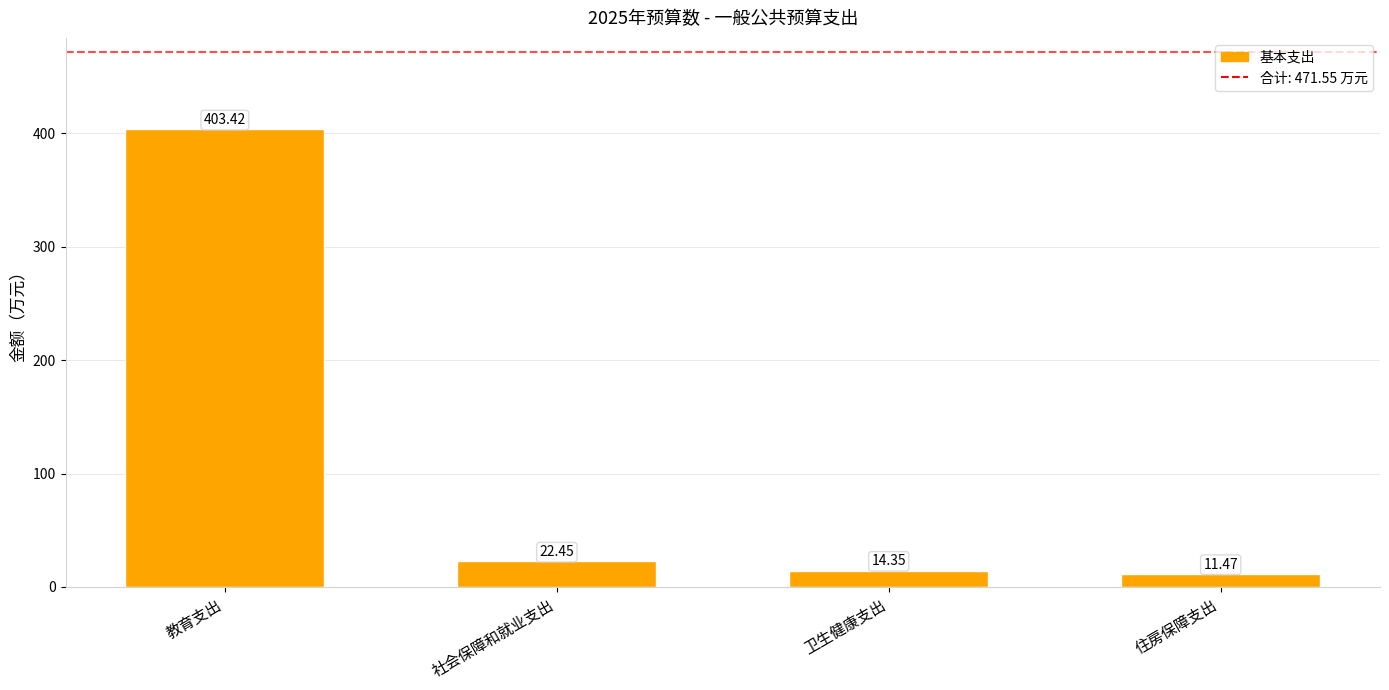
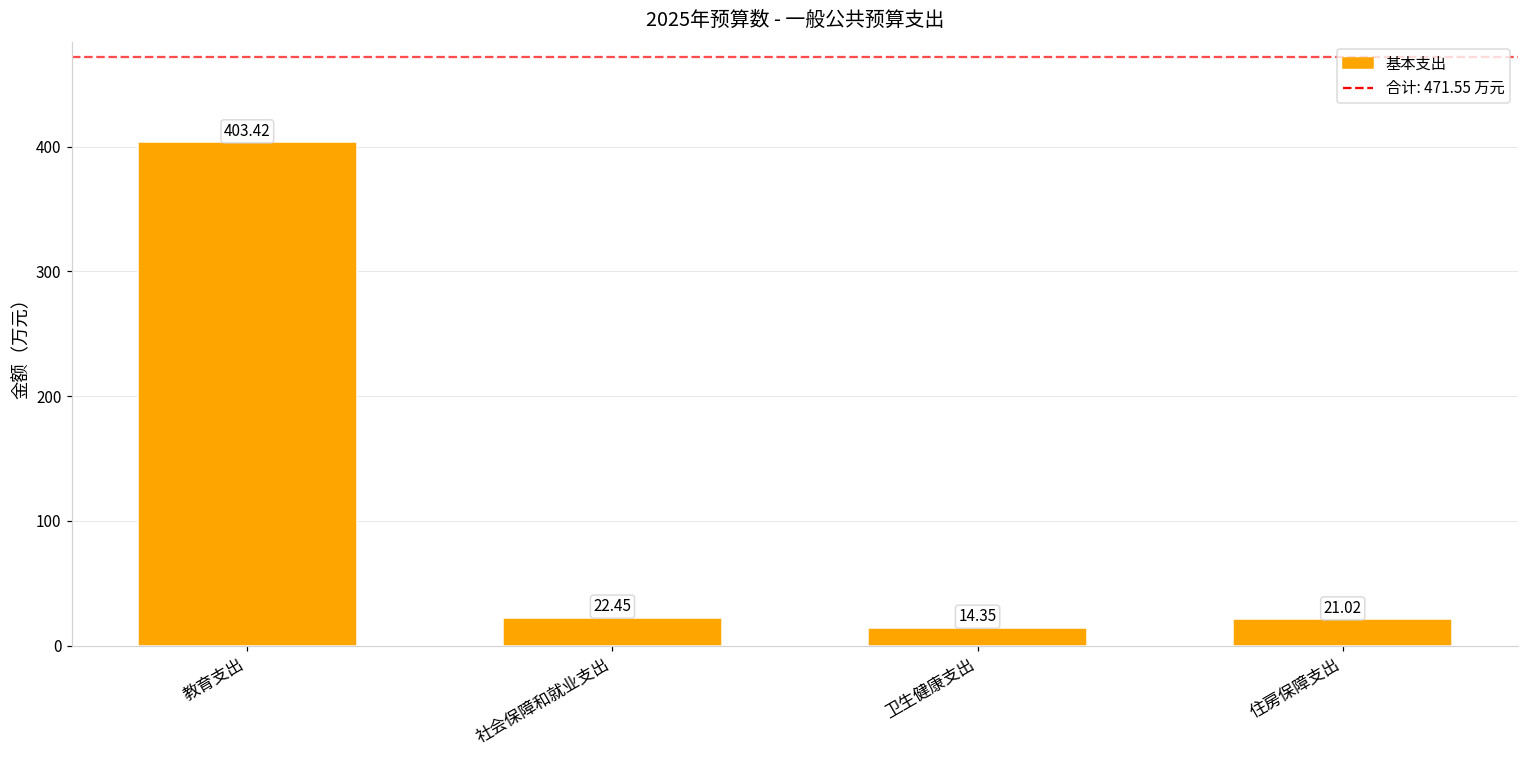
住房保障支出: 11.47 -> 21.02
